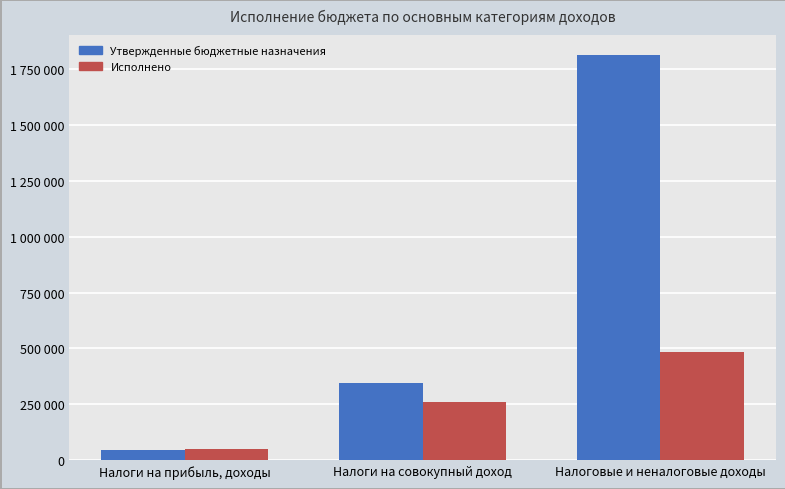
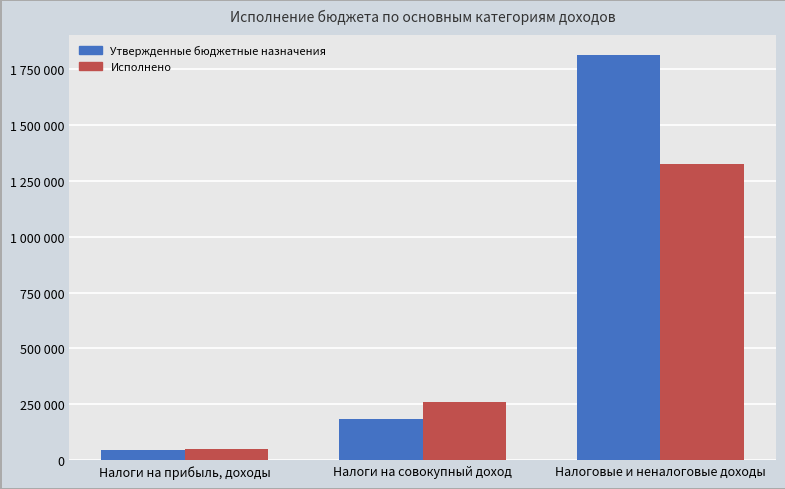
Утвержденные бюджетные назначения, Налоги на совокупный доход: 350000 -> 190000
Исполнено, Налоговые и неналоговые доходы: 490000 -> 1320000
